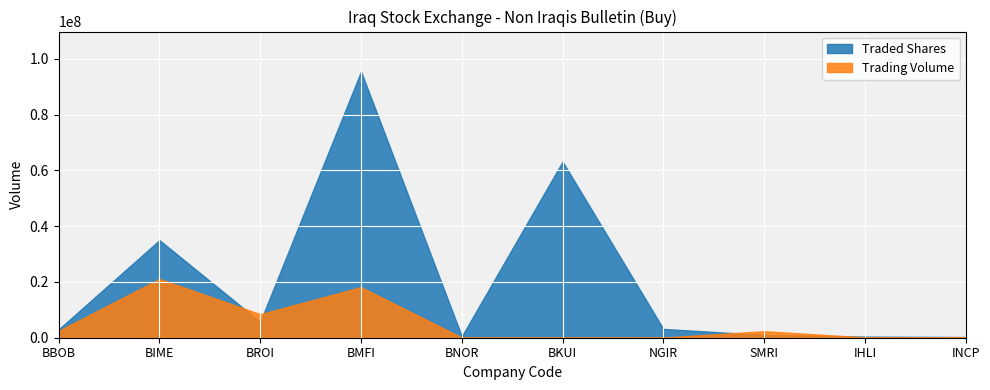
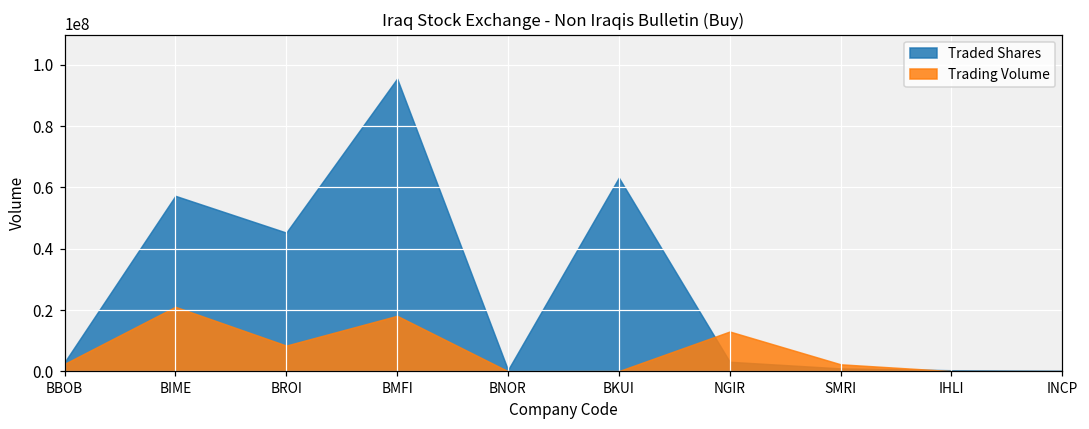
Traded Shares, BIME: 35000000 -> 57000000
Traded Shares, BROI: 6000000 -> 45000000
Trading Volume, NGIR: 0 -> 13000000
